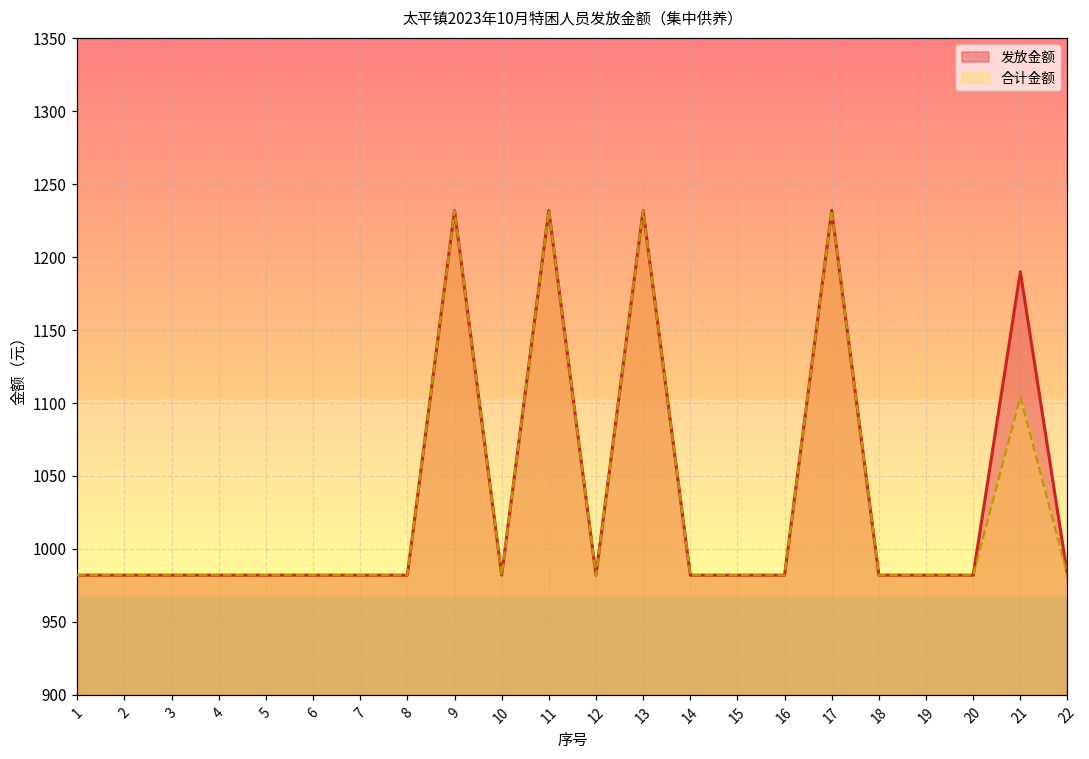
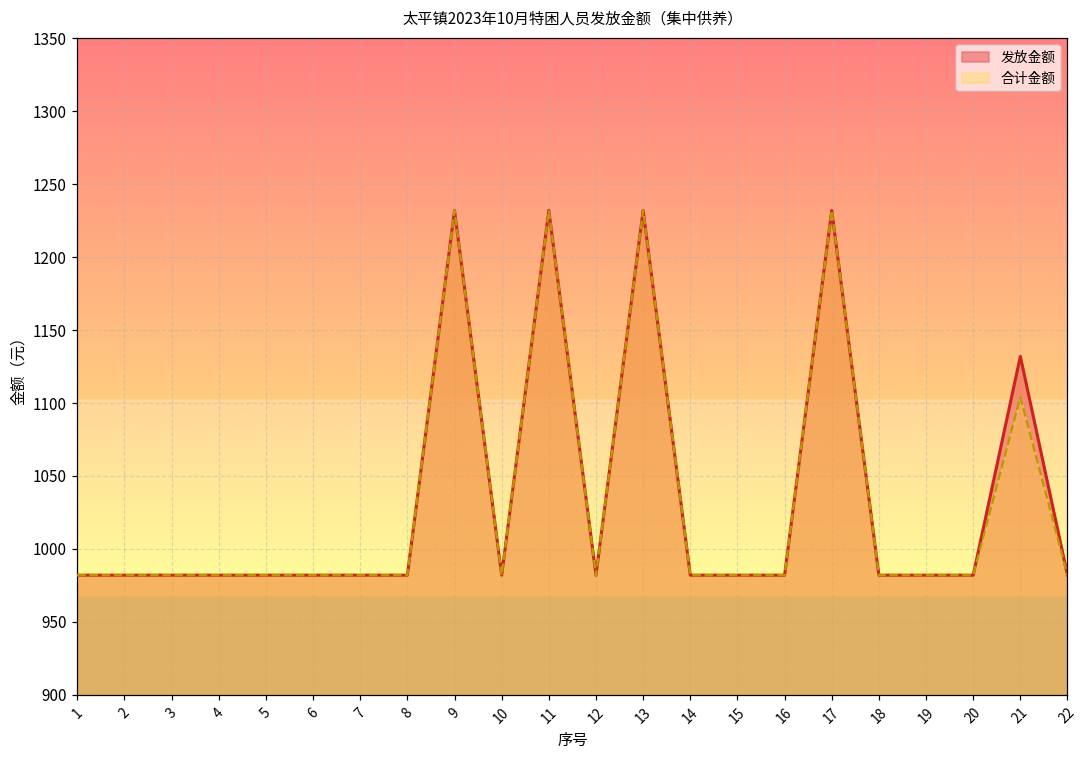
发放金额, 21: 1190 -> 1132
